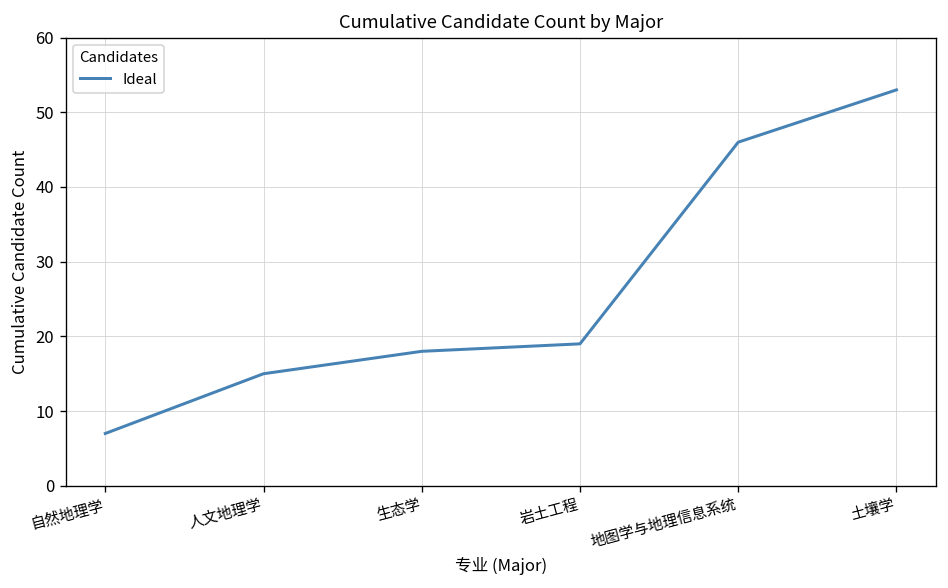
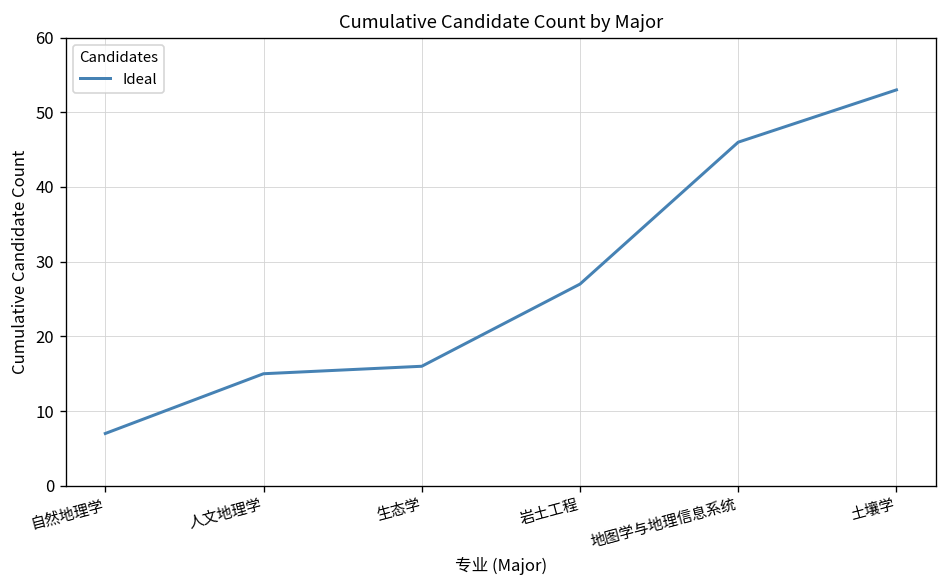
生态学: 18 -> 16
岩土工程: 19 -> 27
